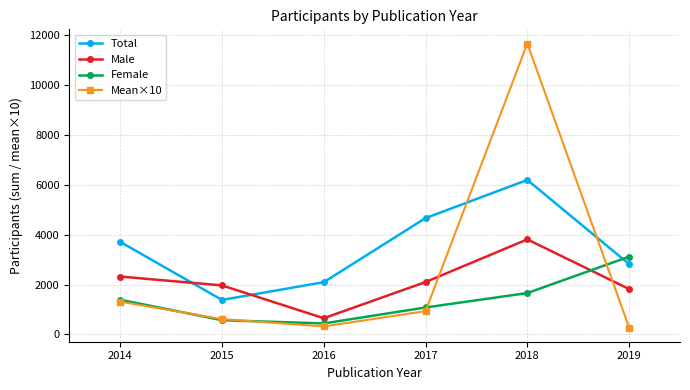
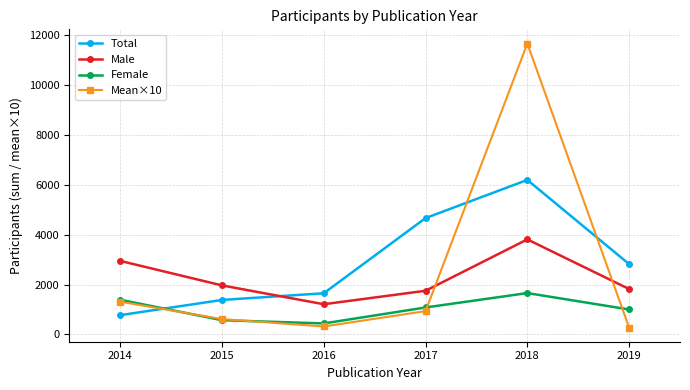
Total, 2014: 3700 -> 800
Male, 2014: 2300 -> 2900
Total, 2016: 2100 -> 1700
Male, 2016: 600 -> 1200
Male, 2017: 2100 -> 1800
Female, 2019: 3100 -> 1000
